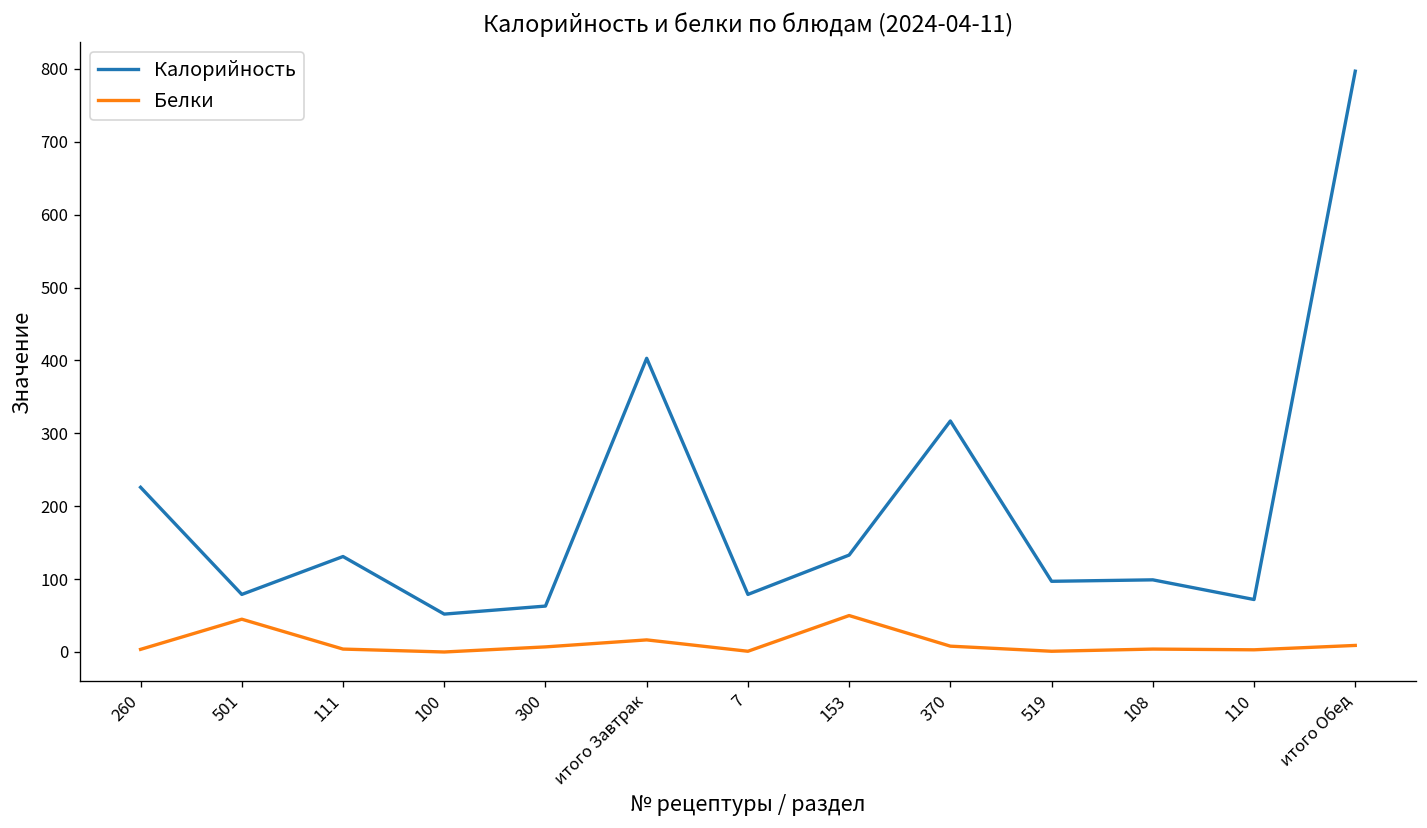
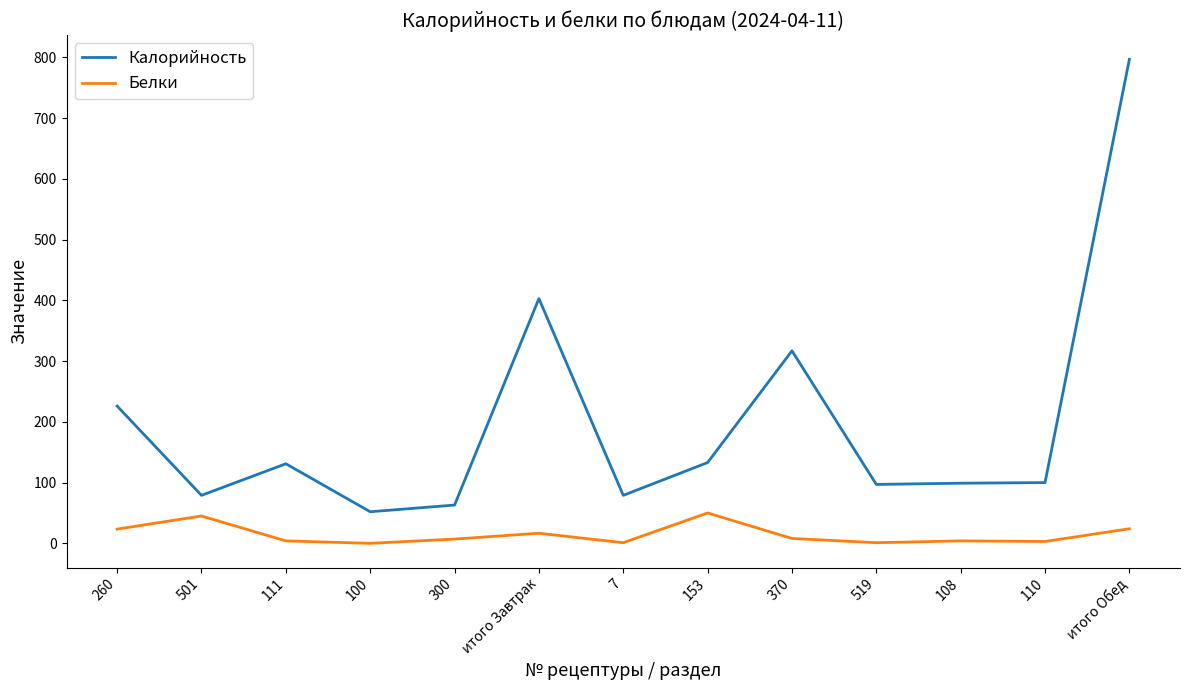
Белки, 260: 0 -> 20
Калорийность, 110: 70 -> 100
Белки, итого Обед: 10 -> 20
